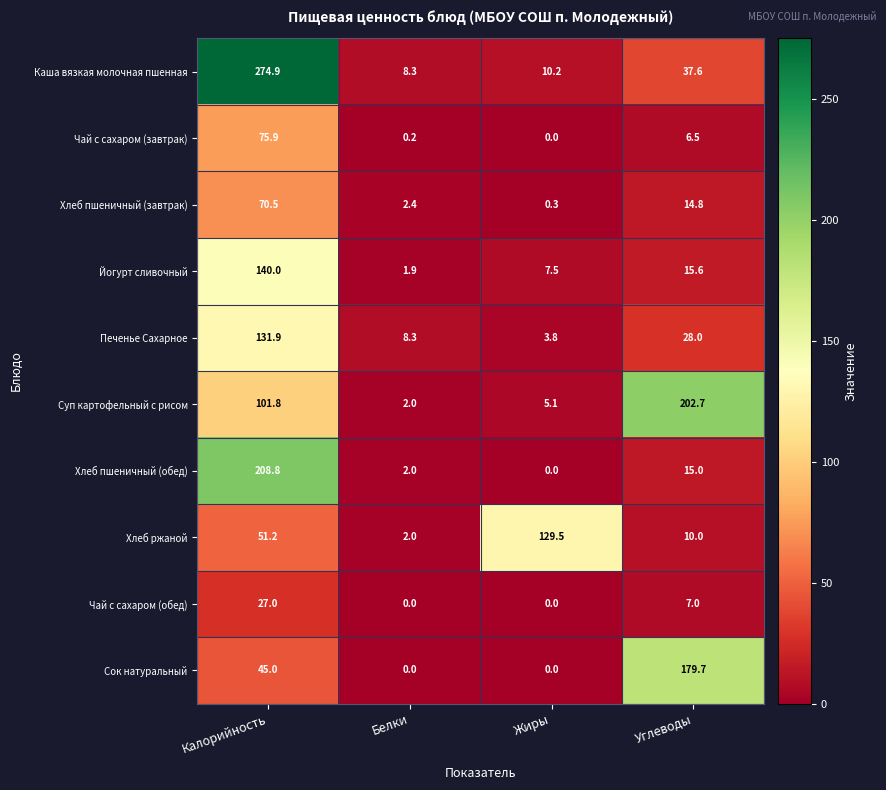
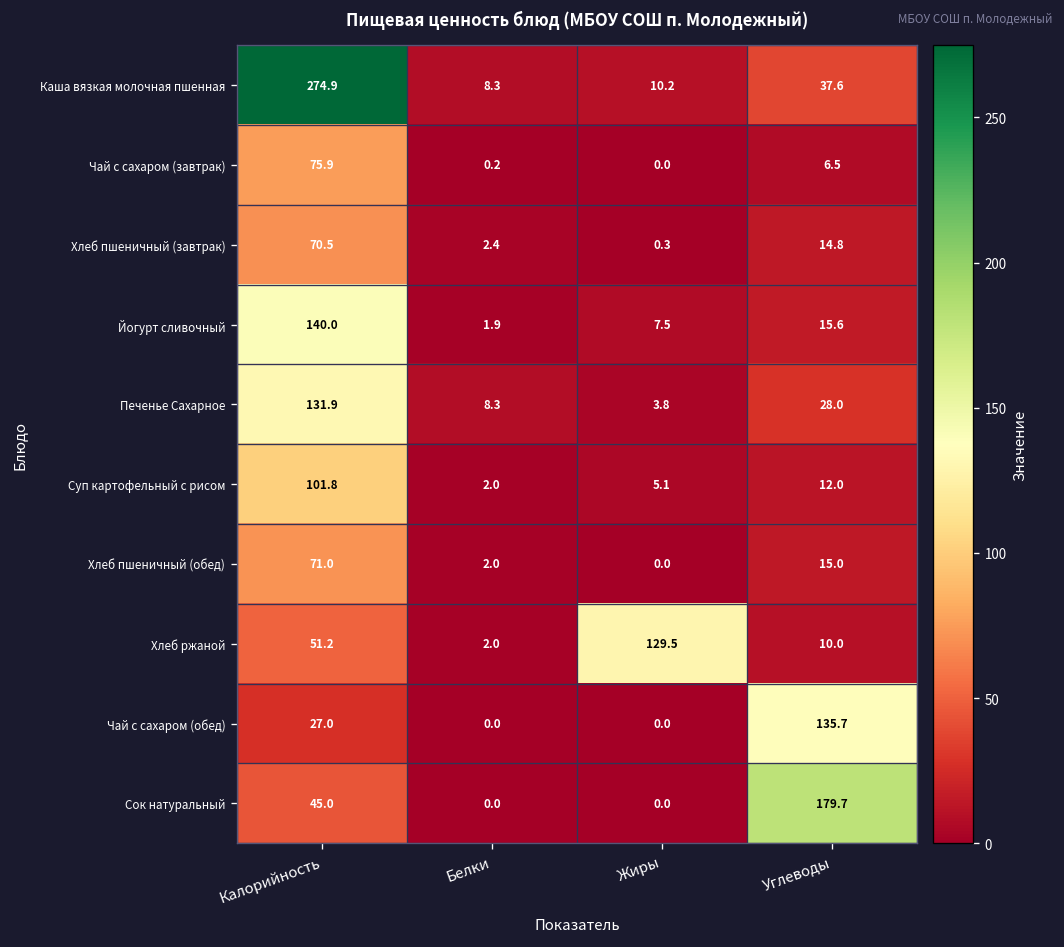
Суп картофельный с рисом, Углеводы: 202.7 -> 12.0
Хлеб пшеничный (обед), Калорийность: 208.8 -> 71.0
Чай с сахаром (обед), Углеводы: 7.0 -> 135.7
